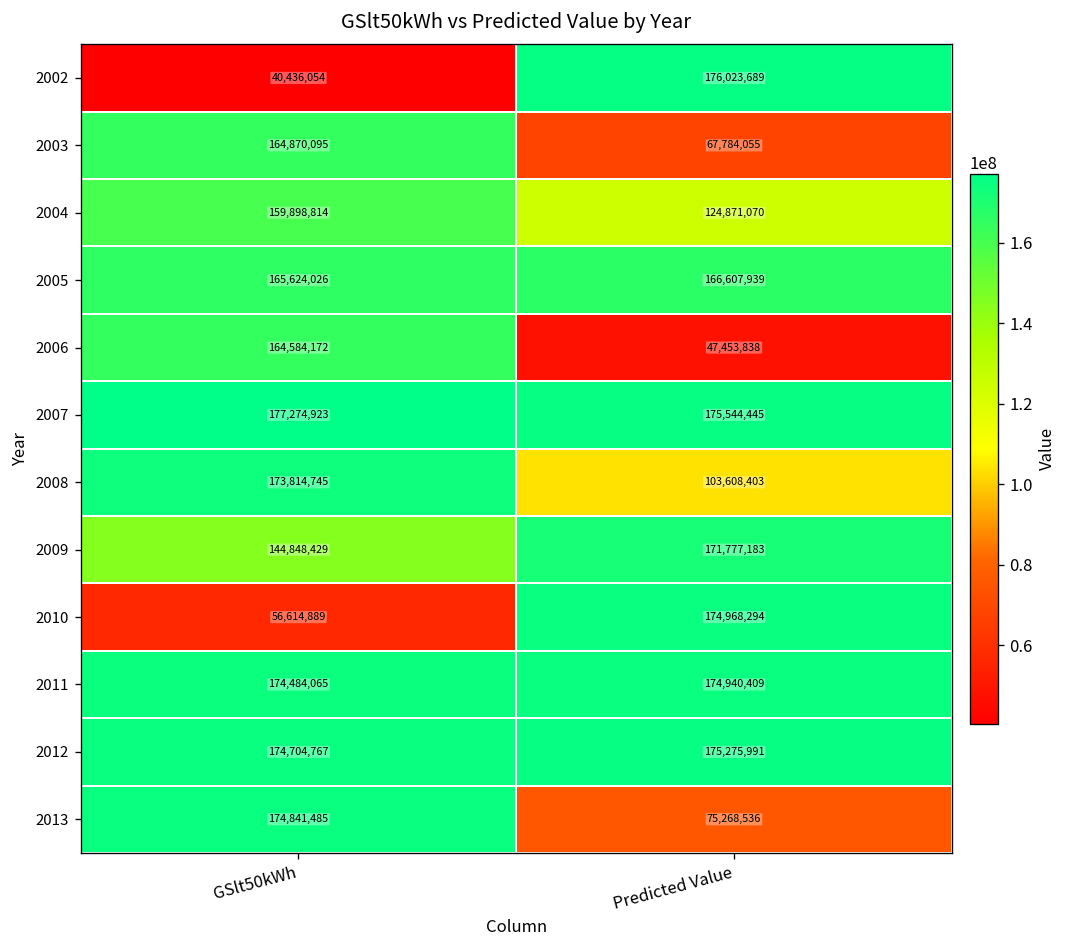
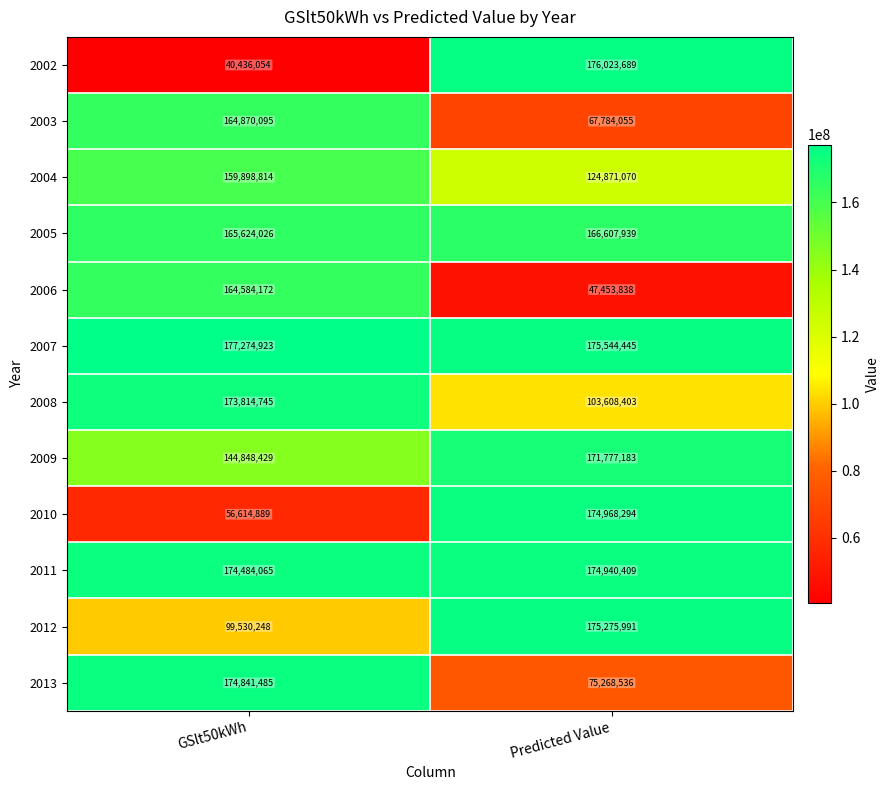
2012, GSlt50kWh: 174,704,767 -> 99,530,248
